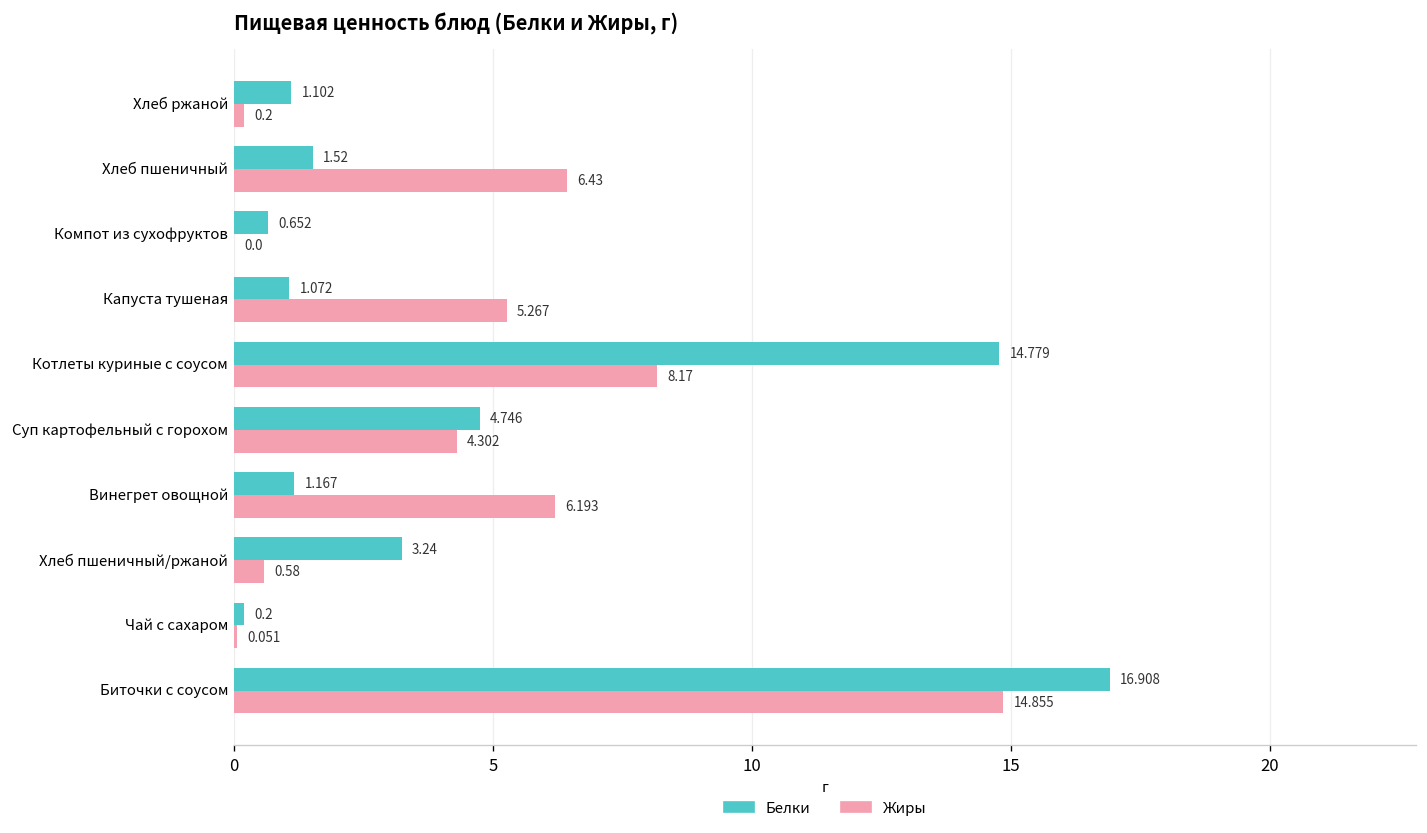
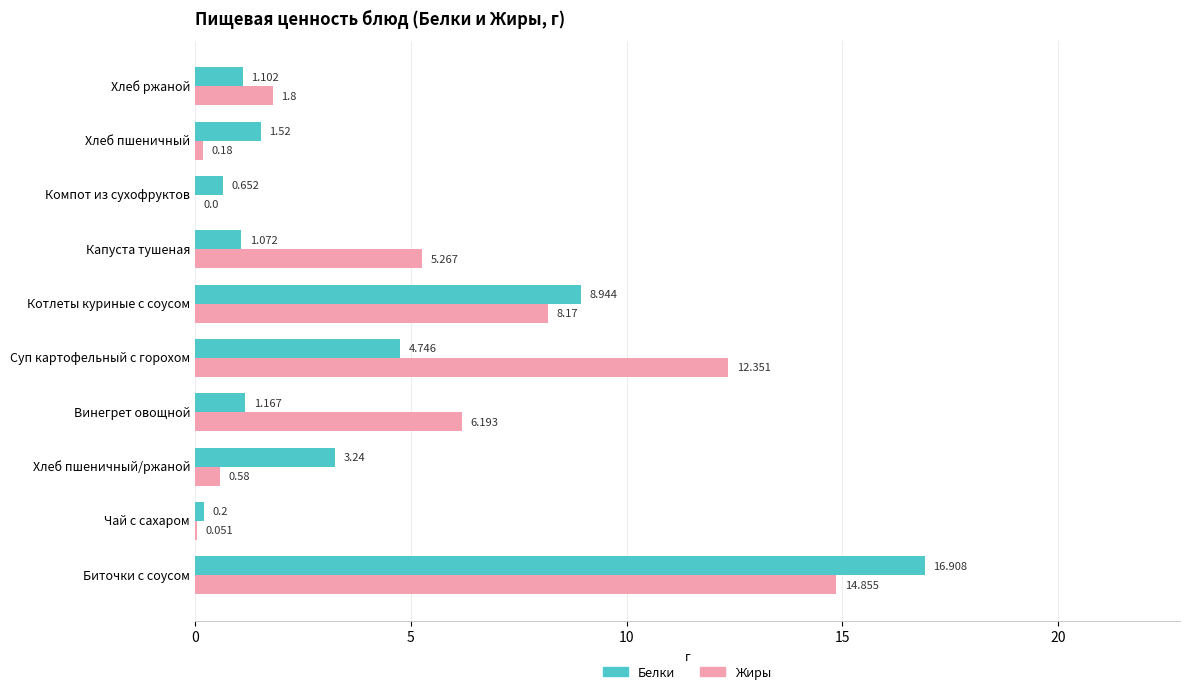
Жиры, Хлеб ржаной: 0.2 -> 1.8
Жиры, Хлеб пшеничный: 6.43 -> 0.18
Белки, Котлеты куриные с соусом: 14.779 -> 8.944
Жиры, Суп картофельный с горохом: 4.302 -> 12.351
